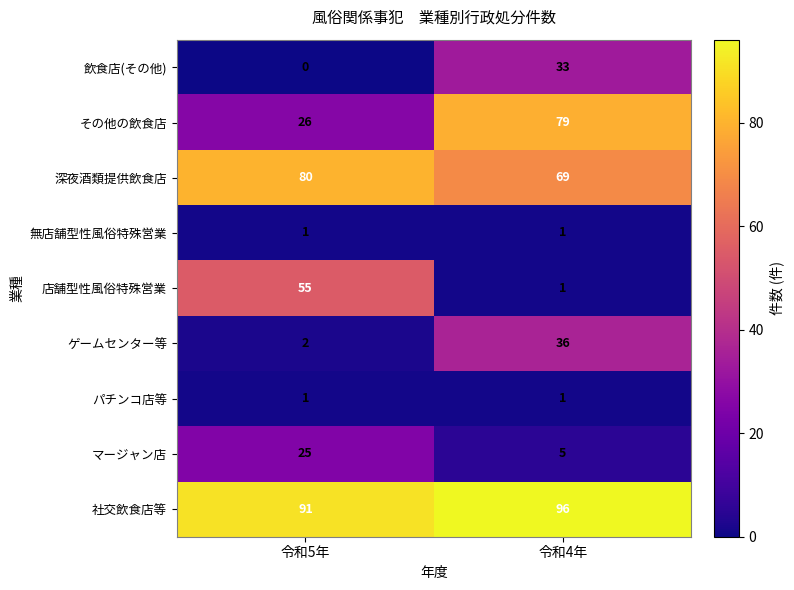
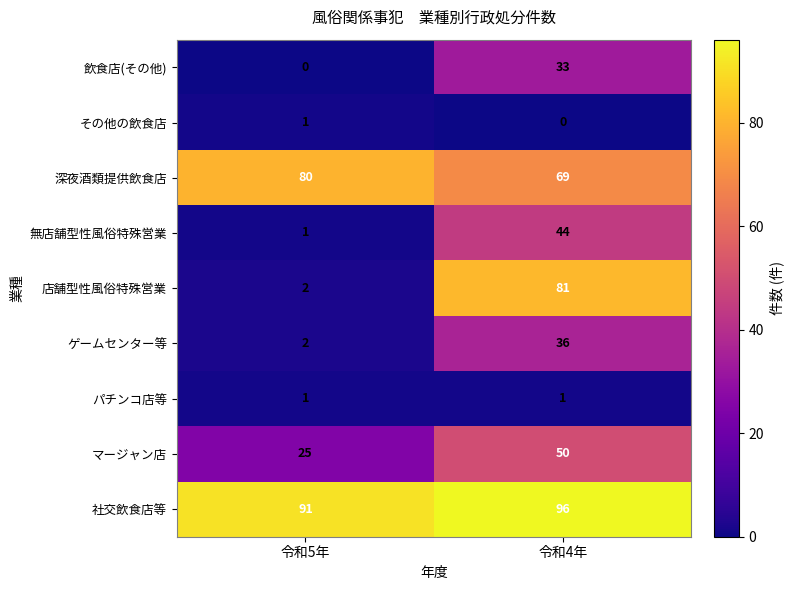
その他の飲食店, 令和5年: 26 -> 1
その他の飲食店, 令和4年: 79 -> 0
無店舗型性風俗特殊営業, 令和4年: 1 -> 44
店舗型性風俗特殊営業, 令和5年: 55 -> 2
店舗型性風俗特殊営業, 令和4年: 1 -> 81
マージャン店, 令和4年: 5 -> 50
